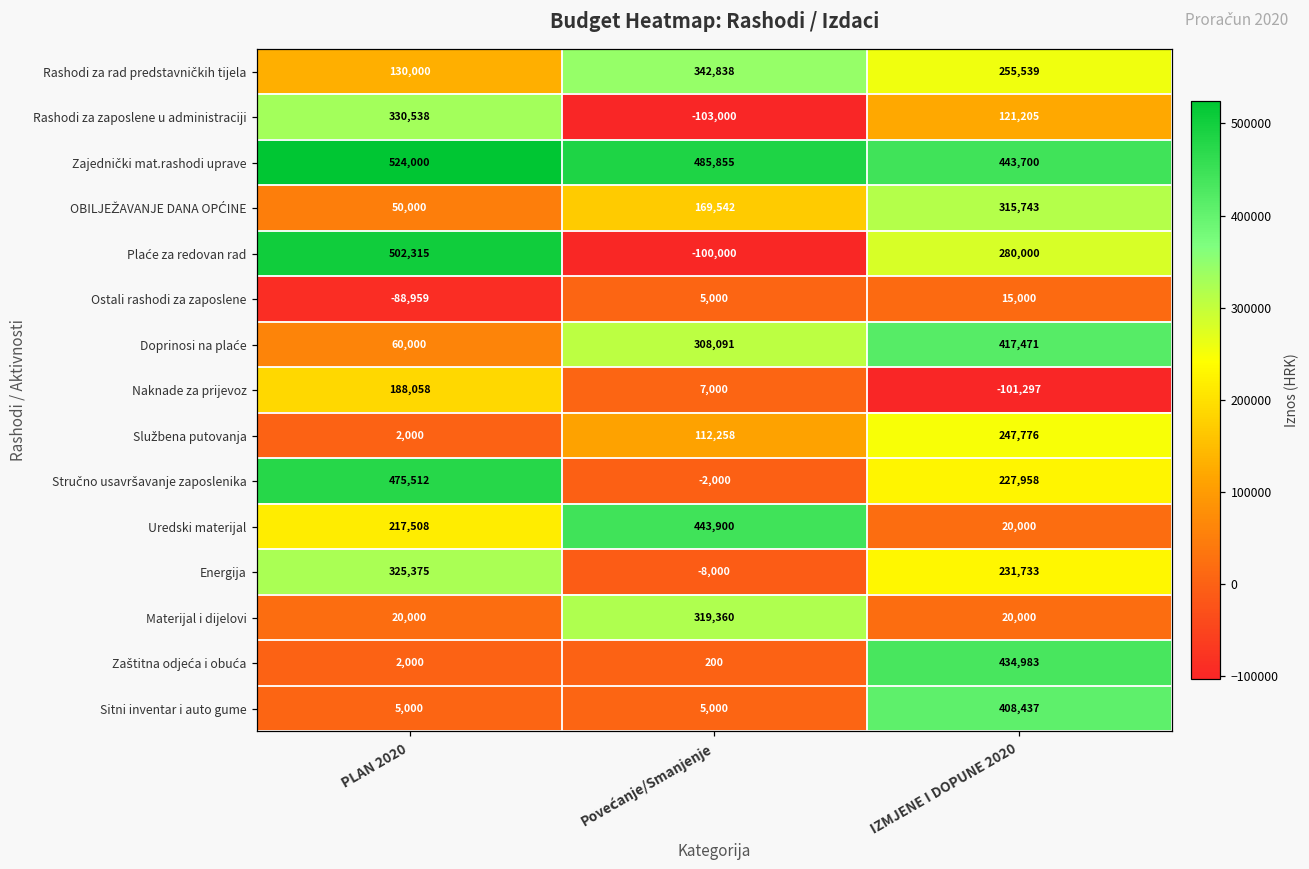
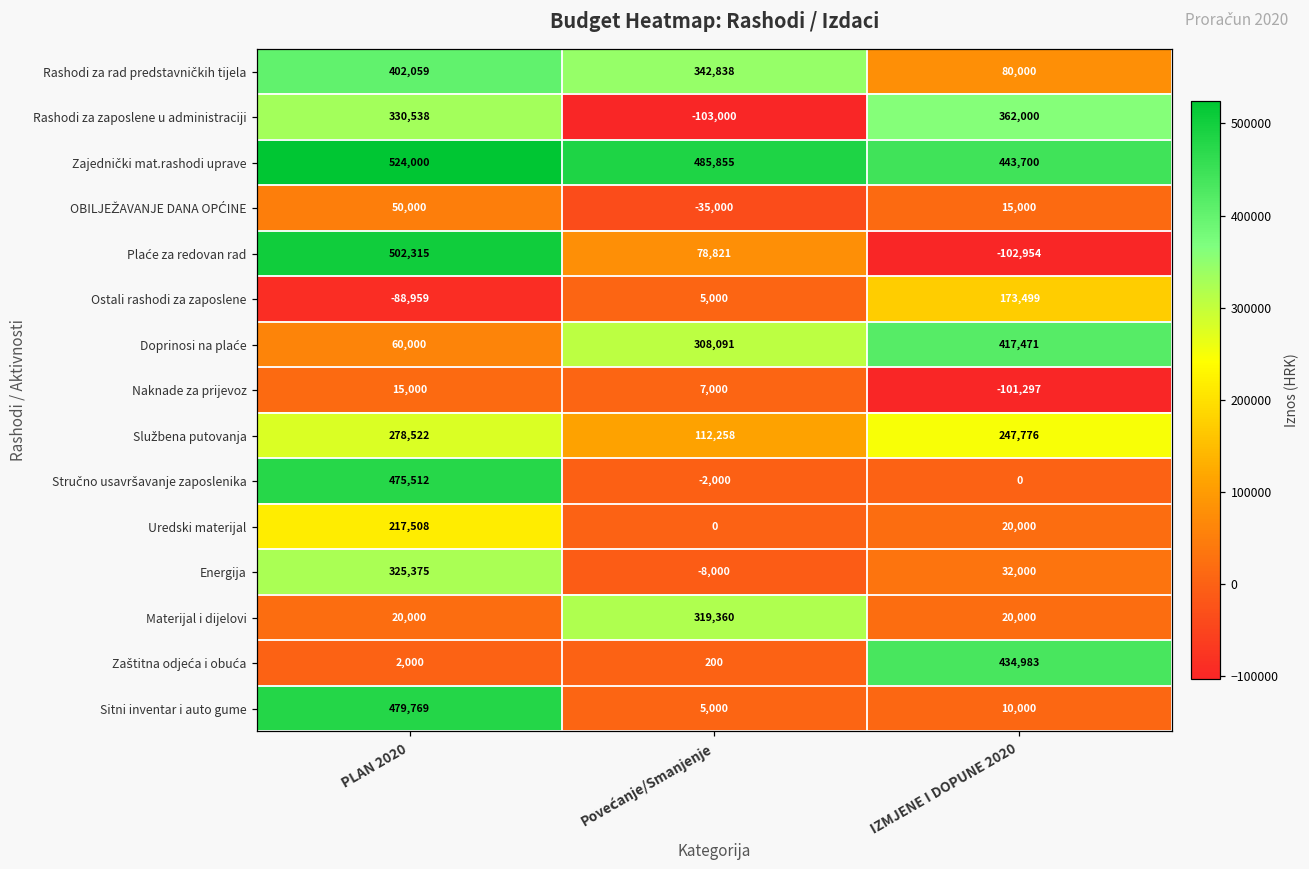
Rashodi za rad predstavničkih tijela, PLAN 2020: 130,000 -> 402,059
Rashodi za rad predstavničkih tijela, IZMJENE I DOPUNE 2020: 255,539 -> 80,000
Rashodi za zaposlene u administraciji, IZMJENE I DOPUNE 2020: 121,205 -> 362,000
OBILJEŽAVANJE DANA OPĆINE, Povećanje/Smanjenje: 169,542 -> -35,000
OBILJEŽAVANJE DANA OPĆINE, IZMJENE I DOPUNE 2020: 315,743 -> 15,000
Plaće za redovan rad, Povećanje/Smanjenje: -100,000 -> 78,821
Plaće za redovan rad, IZMJENE I DOPUNE 2020: 280,000 -> -102,954
Ostali rashodi za zaposlene, IZMJENE I DOPUNE 2020: 15,000 -> 173,499
Naknade za prijevoz, PLAN 2020: 188,058 -> 15,000
Službena putovanja, PLAN 2020: 2,000 -> 278,522
Stručno usavršavanje zaposlenika, IZMJENE I DOPUNE 2020: 227,958 -> 0
Uredski materijal, Povećanje/Smanjenje: 443,900 -> 0
Energija, IZMJENE I DOPUNE 2020: 231,733 -> 32,000
Sitni inventar i auto gume, PLAN 2020: 5,000 -> 479,769
Sitni inventar i auto gume, IZMJENE I DOPUNE 2020: 408,437 -> 10,000
